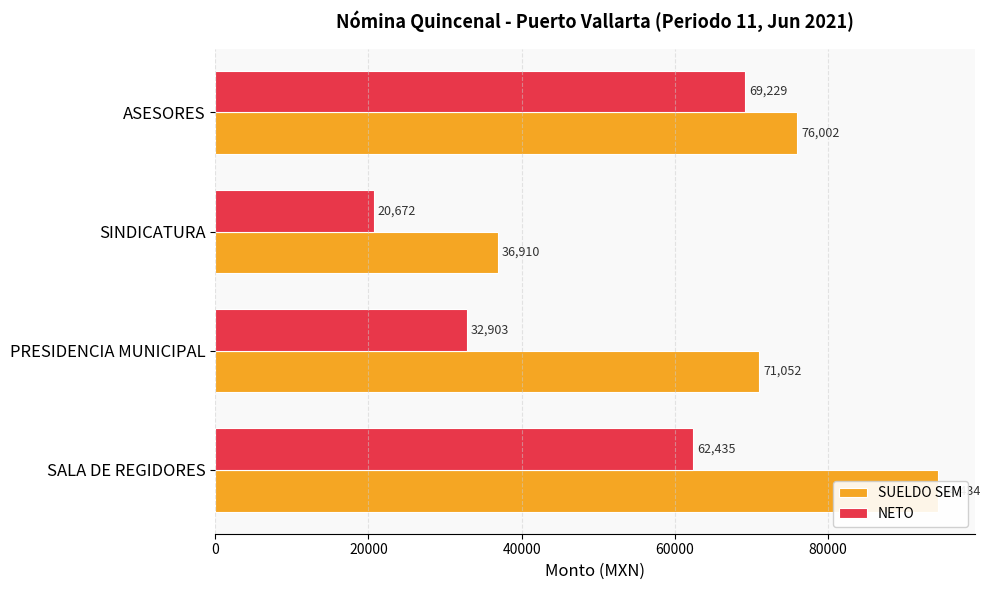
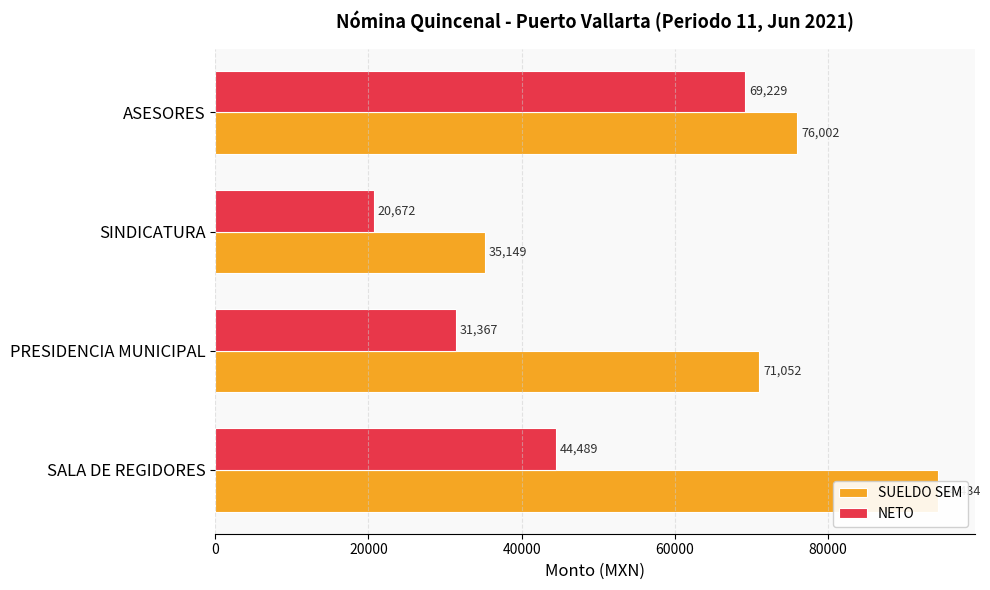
SUELDO SEM, SINDICATURA: 36,910 -> 35,149
NETO, PRESIDENCIA MUNICIPAL: 32,903 -> 31,367
NETO, SALA DE REGIDORES: 62,435 -> 44,489
